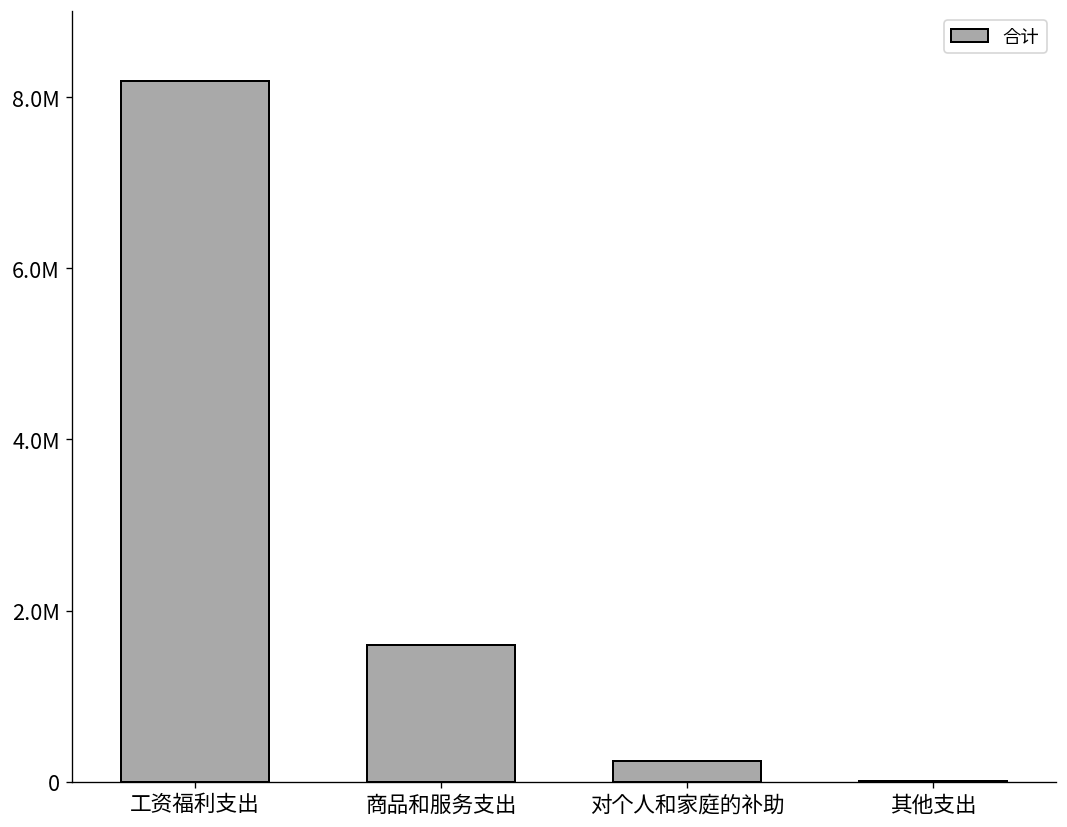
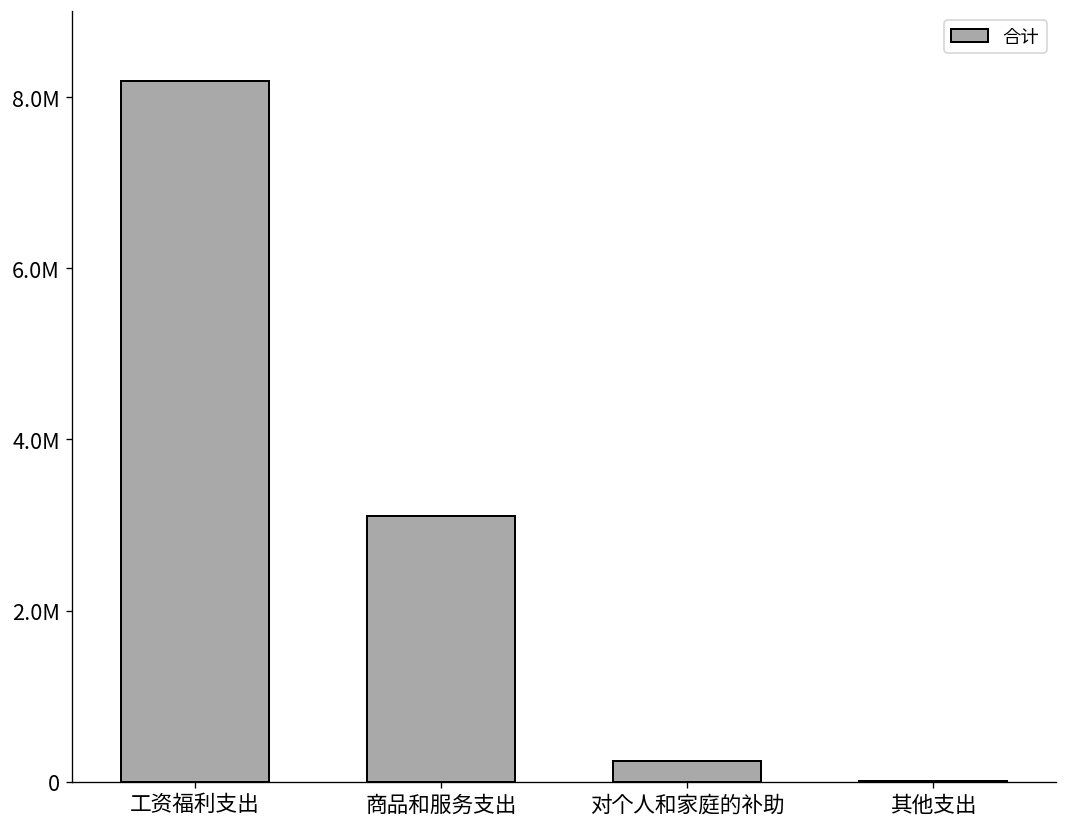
商品和服务支出: 1600000 -> 3100000
